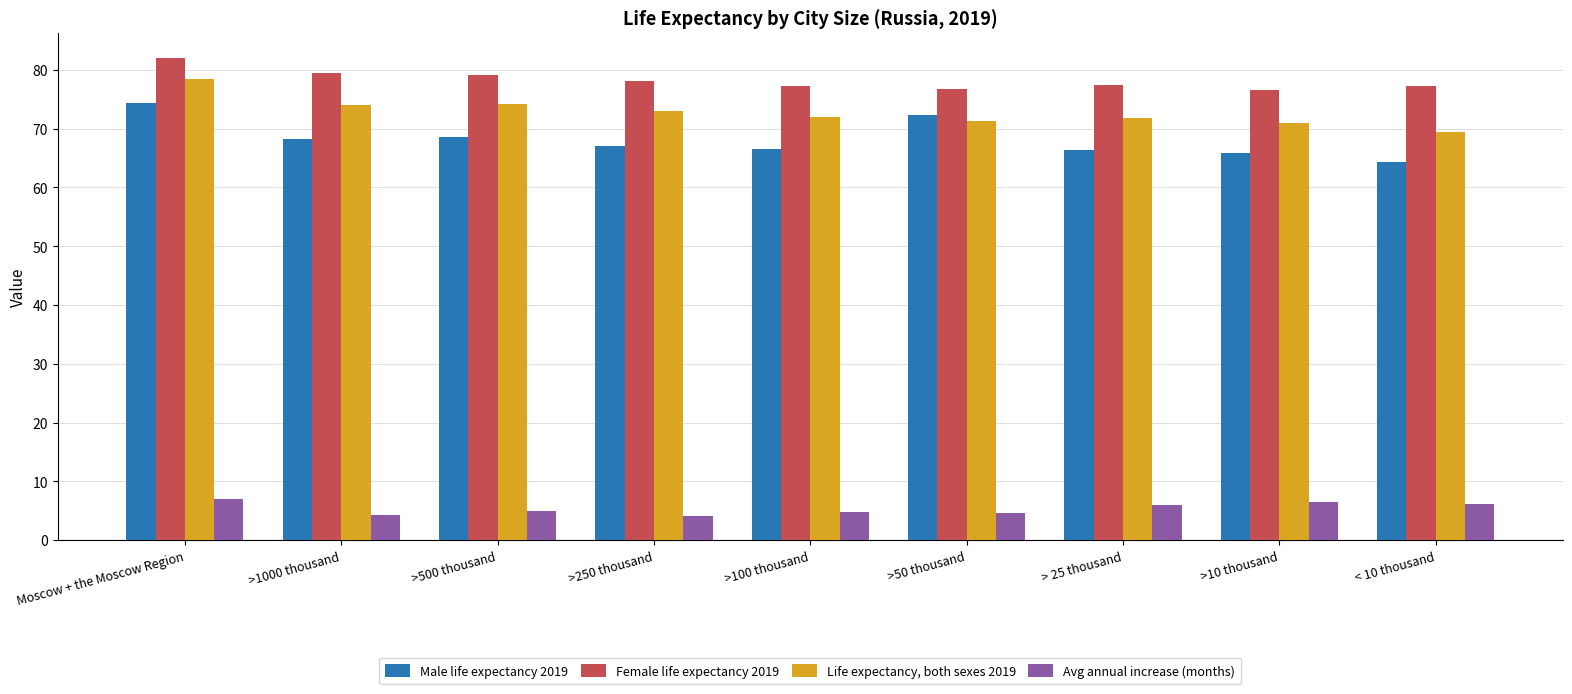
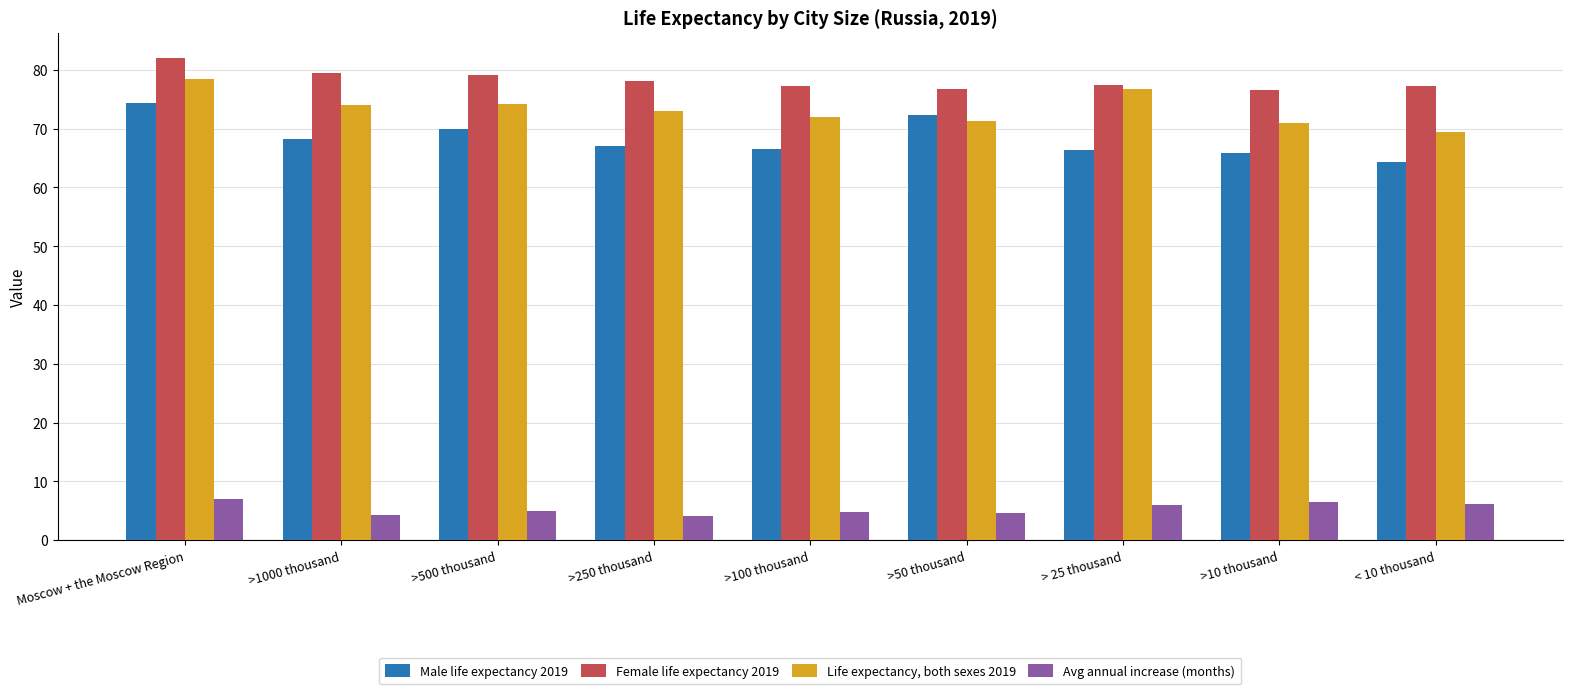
Male life expectancy 2019, >500 thousand: 69 -> 70
Life expectancy, both sexes 2019, > 25 thousand: 72 -> 77
